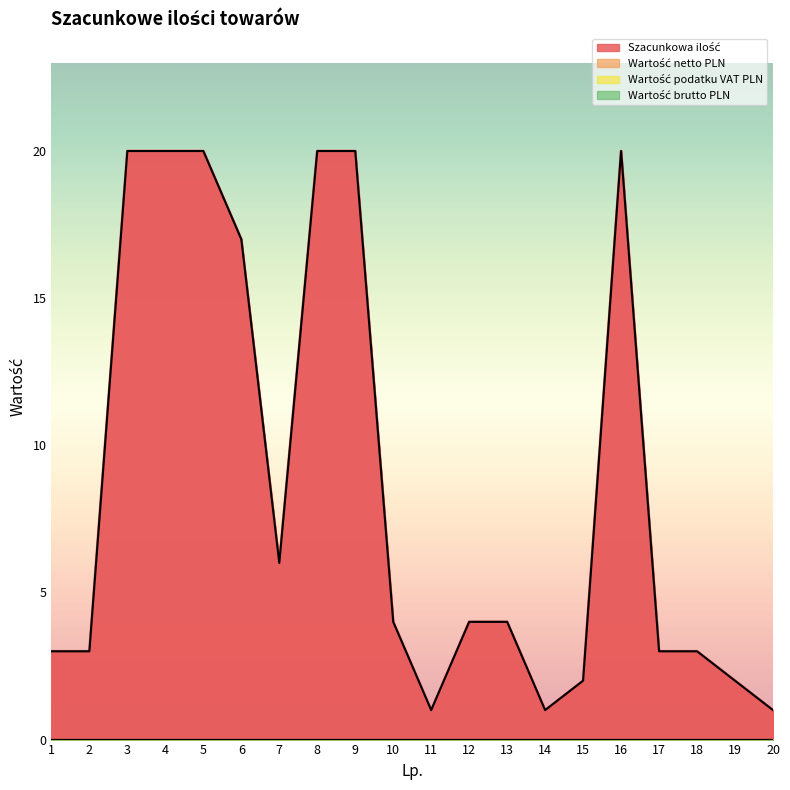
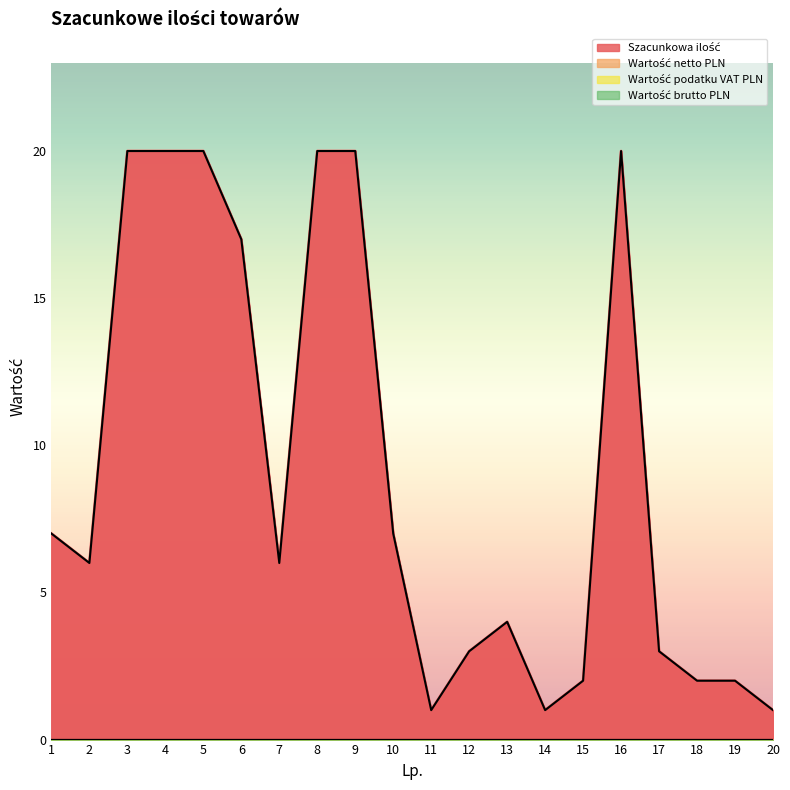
Szacunkowa ilość, 1: 3 -> 7
Szacunkowa ilość, 2: 3 -> 6
Szacunkowa ilość, 10: 4 -> 7
Szacunkowa ilość, 12: 4 -> 3
Szacunkowa ilość, 18: 3 -> 2
